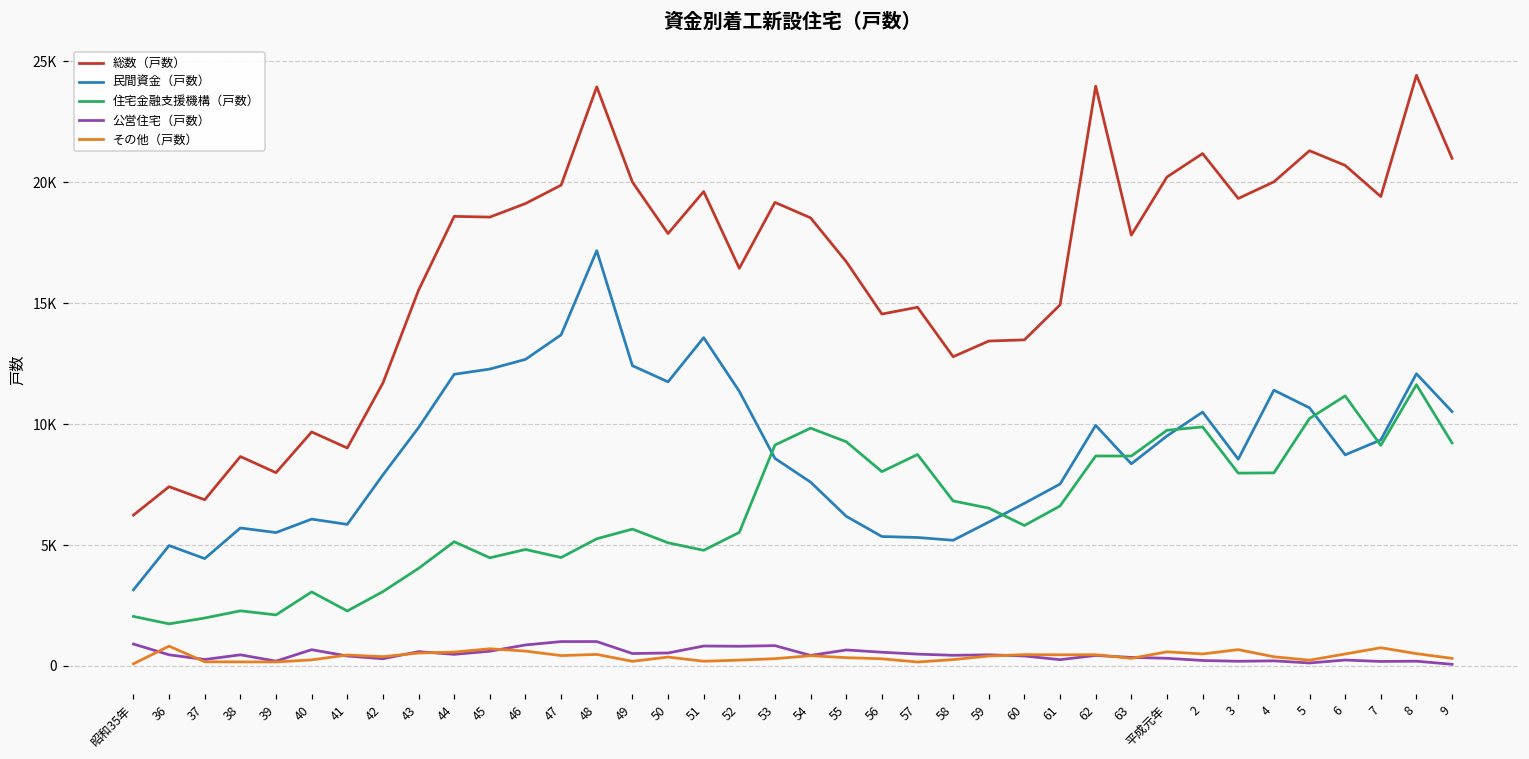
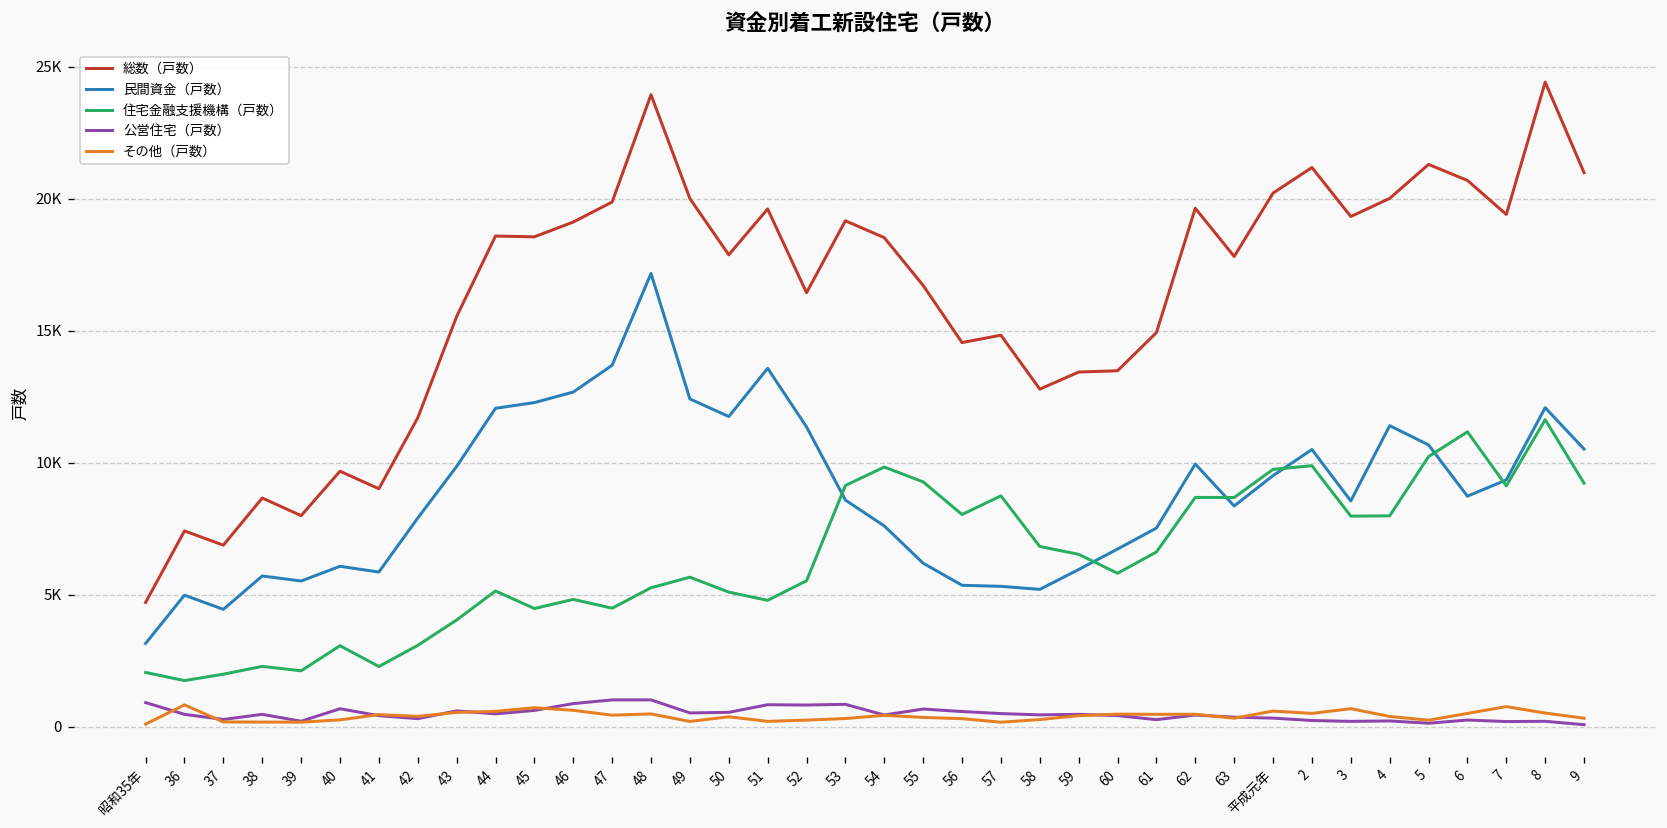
総数（戸数）, 昭和35年: 6200 -> 4700
総数（戸数）, 62: 24000 -> 19600
